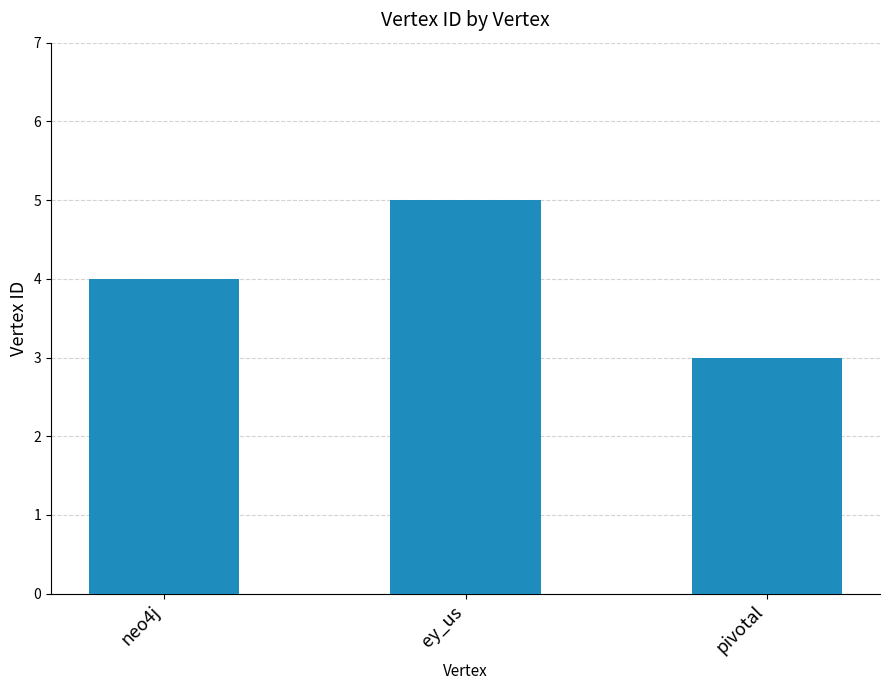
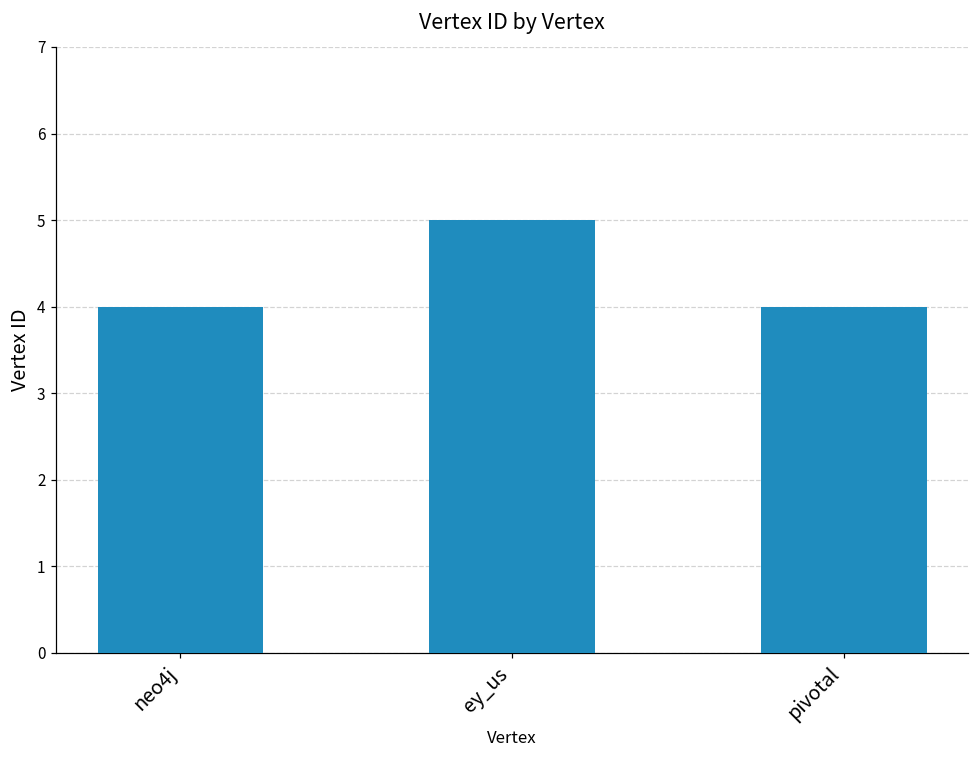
pivotal: 3 -> 4
